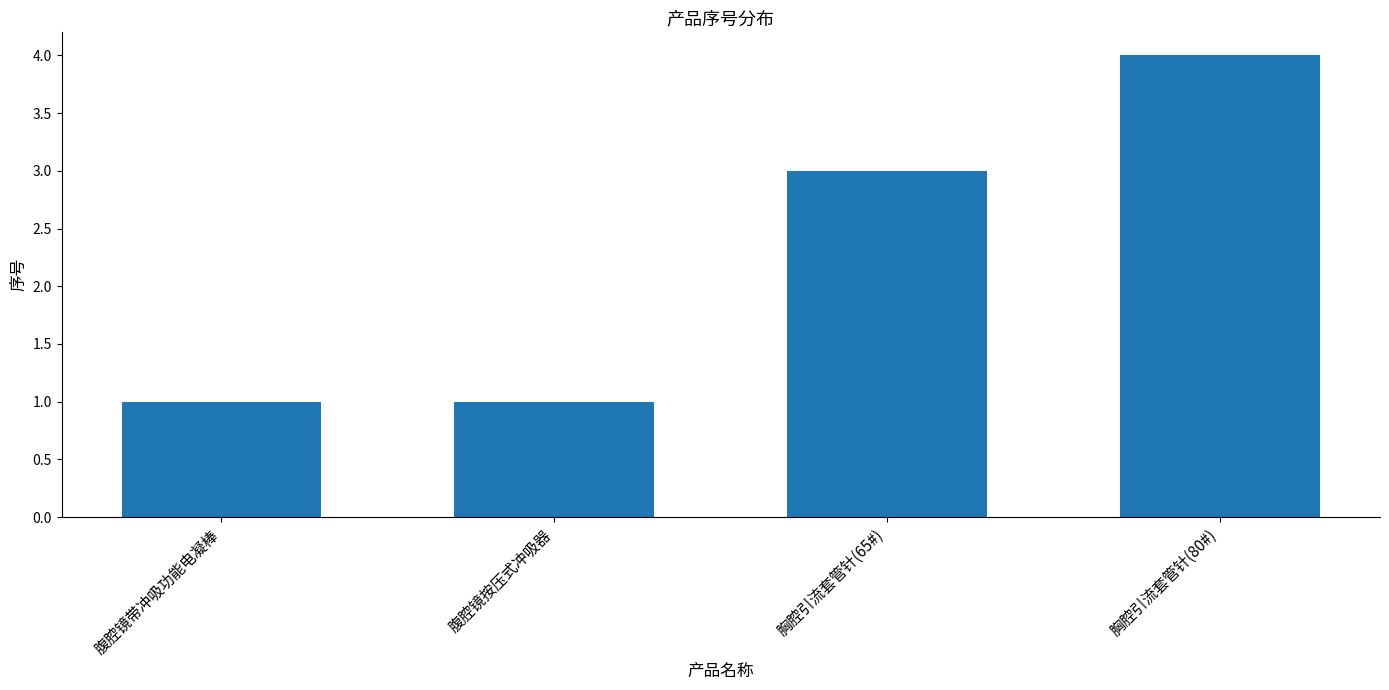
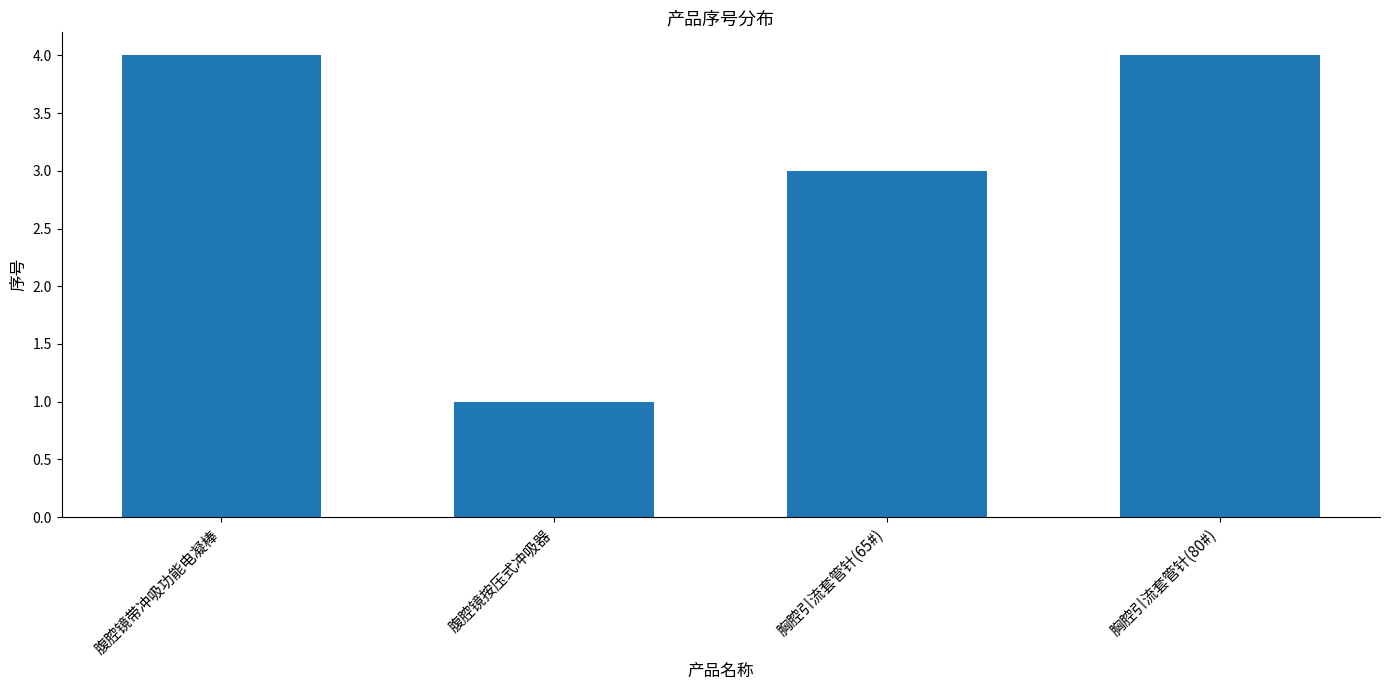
腹腔镜带冲吸功能电凝棒: 1 -> 4
